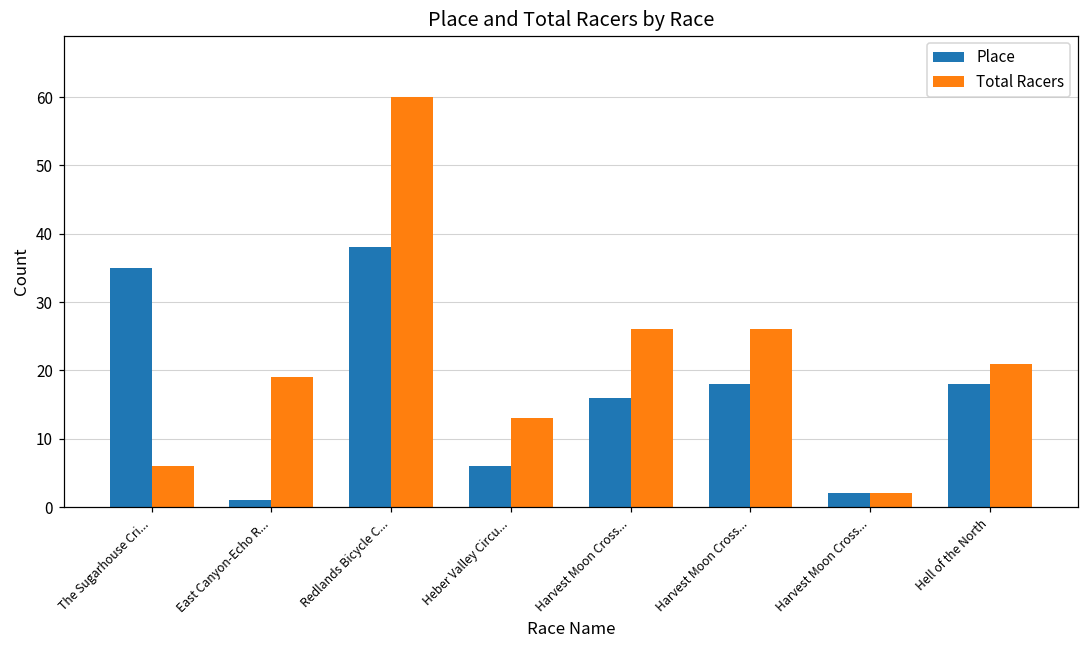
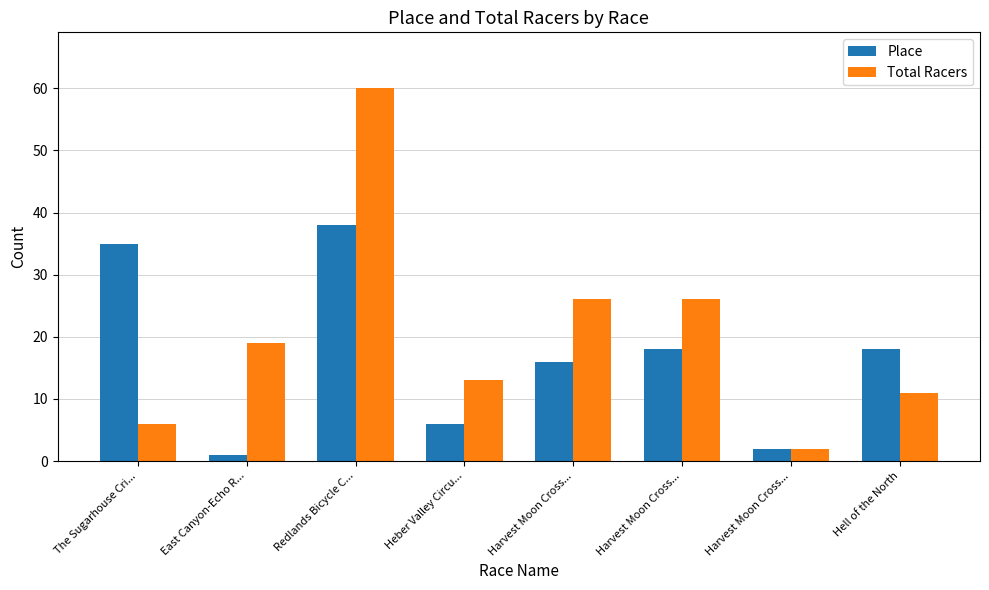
Total Racers, Hell of the North: 21 -> 11
